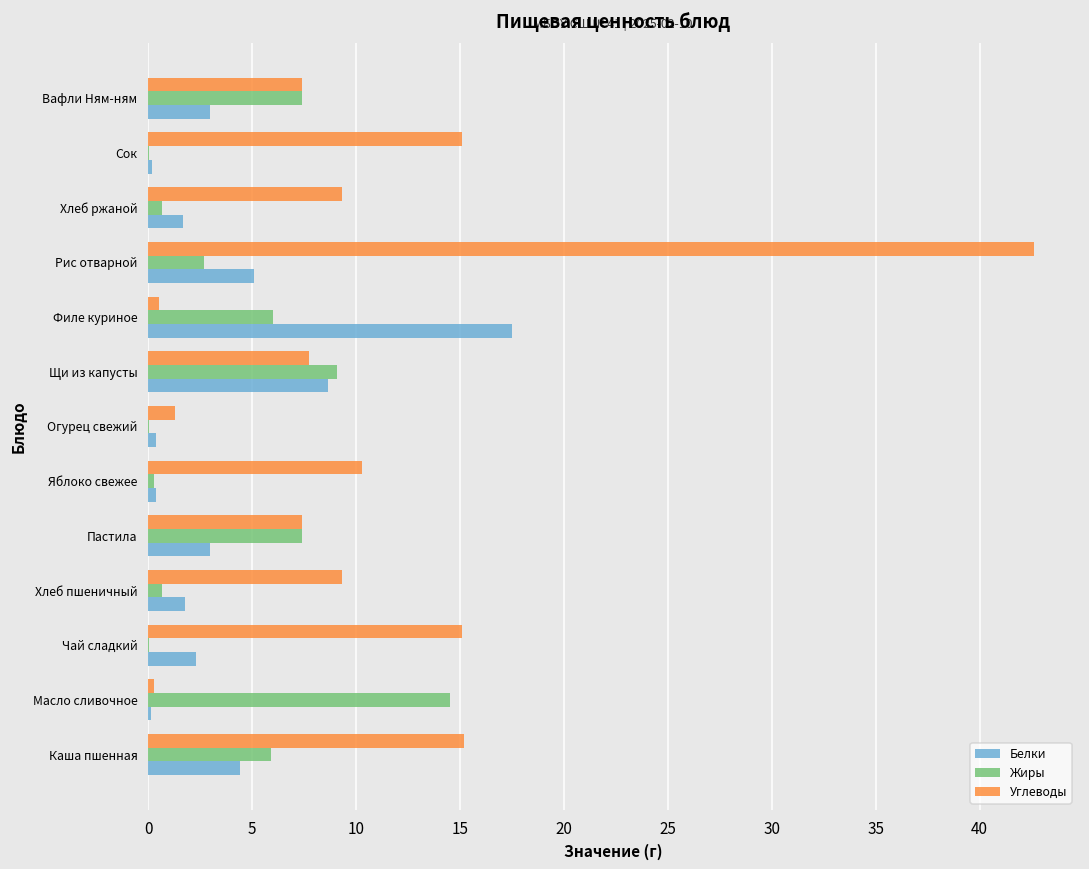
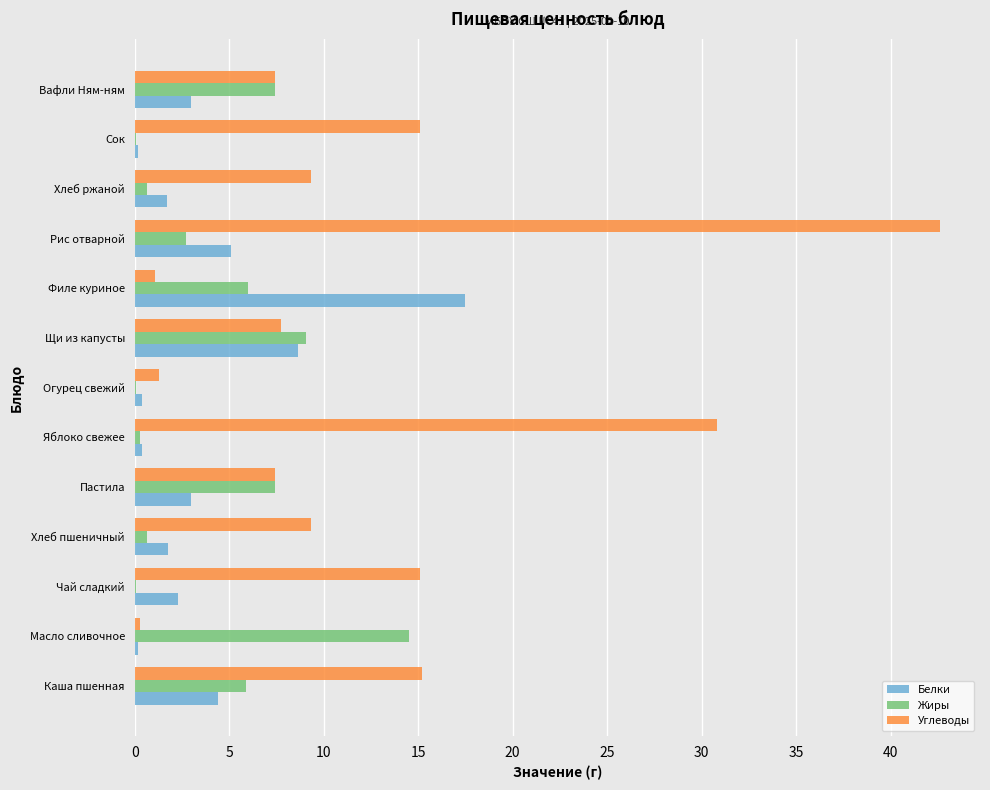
Углеводы, Филе куриное: 0.5 -> 1.1
Углеводы, Яблоко свежее: 10.3 -> 30.8
